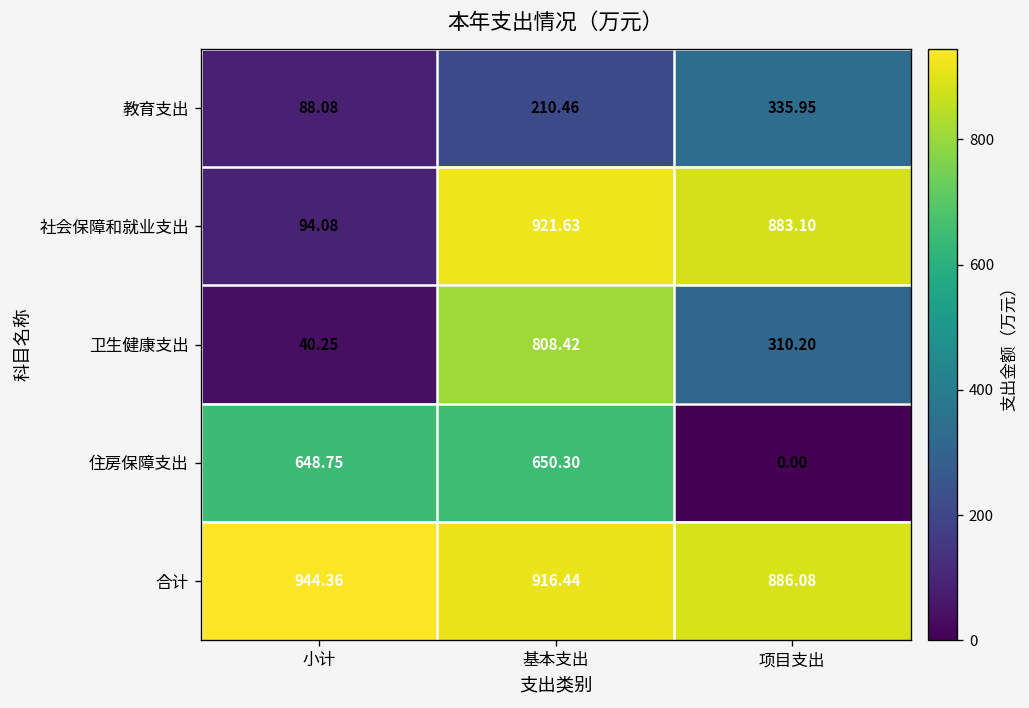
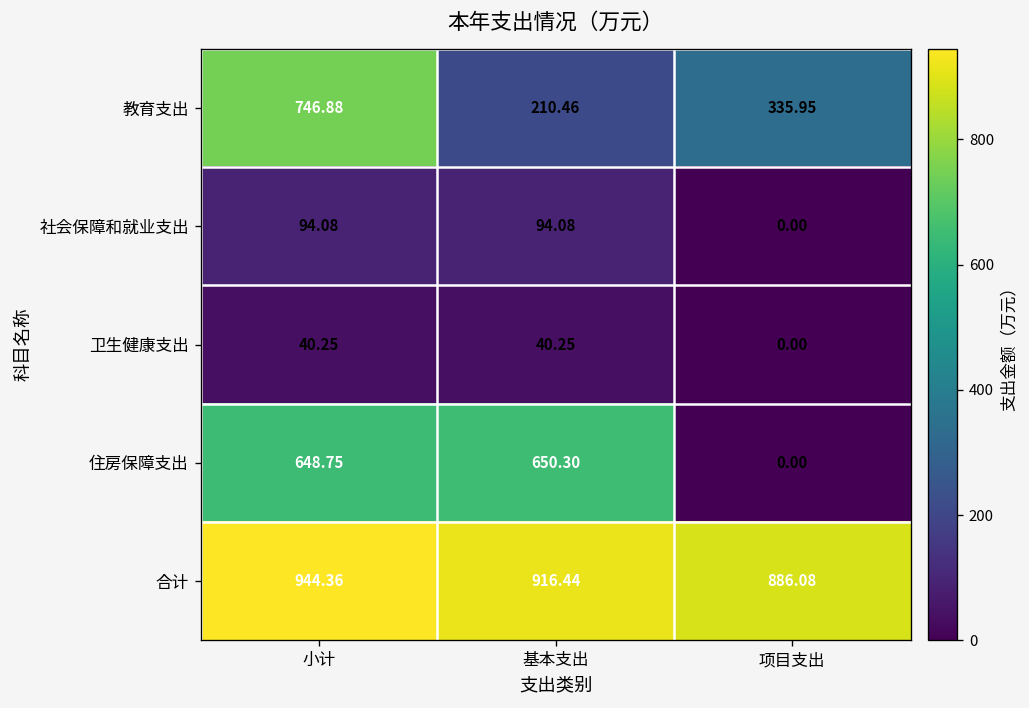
教育支出, 小计: 88.08 -> 746.88
社会保障和就业支出, 基本支出: 921.63 -> 94.08
社会保障和就业支出, 项目支出: 883.10 -> 0.00
卫生健康支出, 基本支出: 808.42 -> 40.25
卫生健康支出, 项目支出: 310.20 -> 0.00
